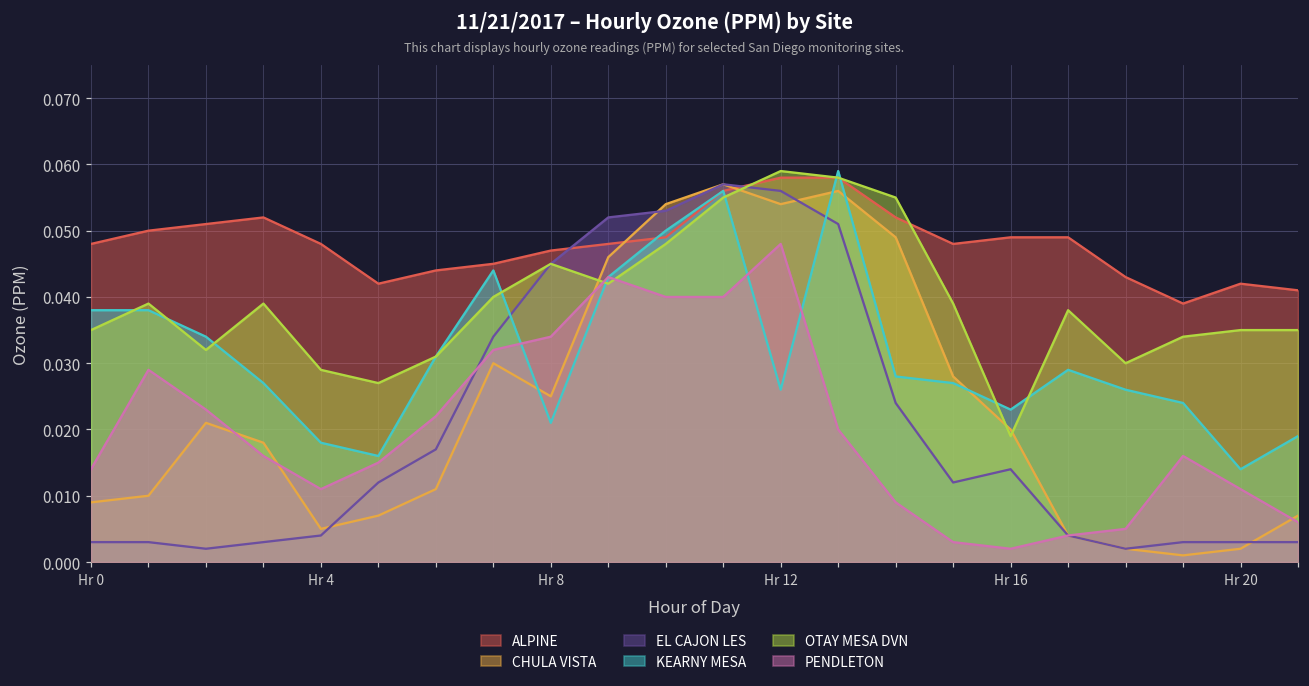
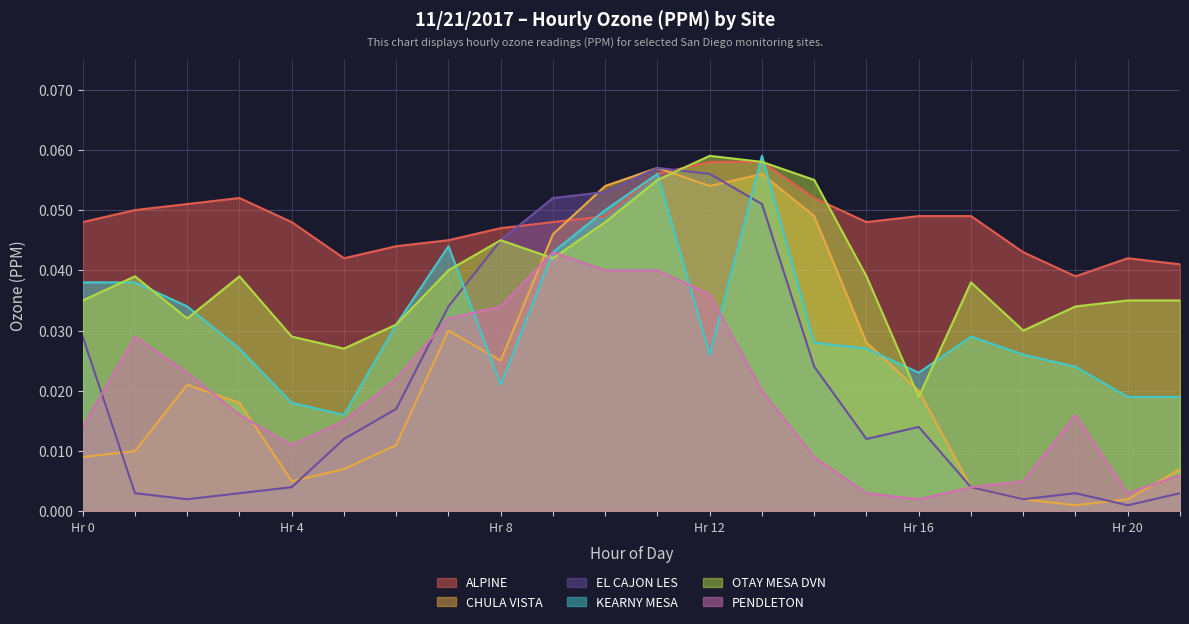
EL CAJON LES, Hr 0: 0.003 -> 0.029
PENDLETON, Hr 12: 0.048 -> 0.036
EL CAJON LES, Hr 20: 0.003 -> 0.001
KEARNY MESA, Hr 20: 0.014 -> 0.019
PENDLETON, Hr 20: 0.011 -> 0.003
